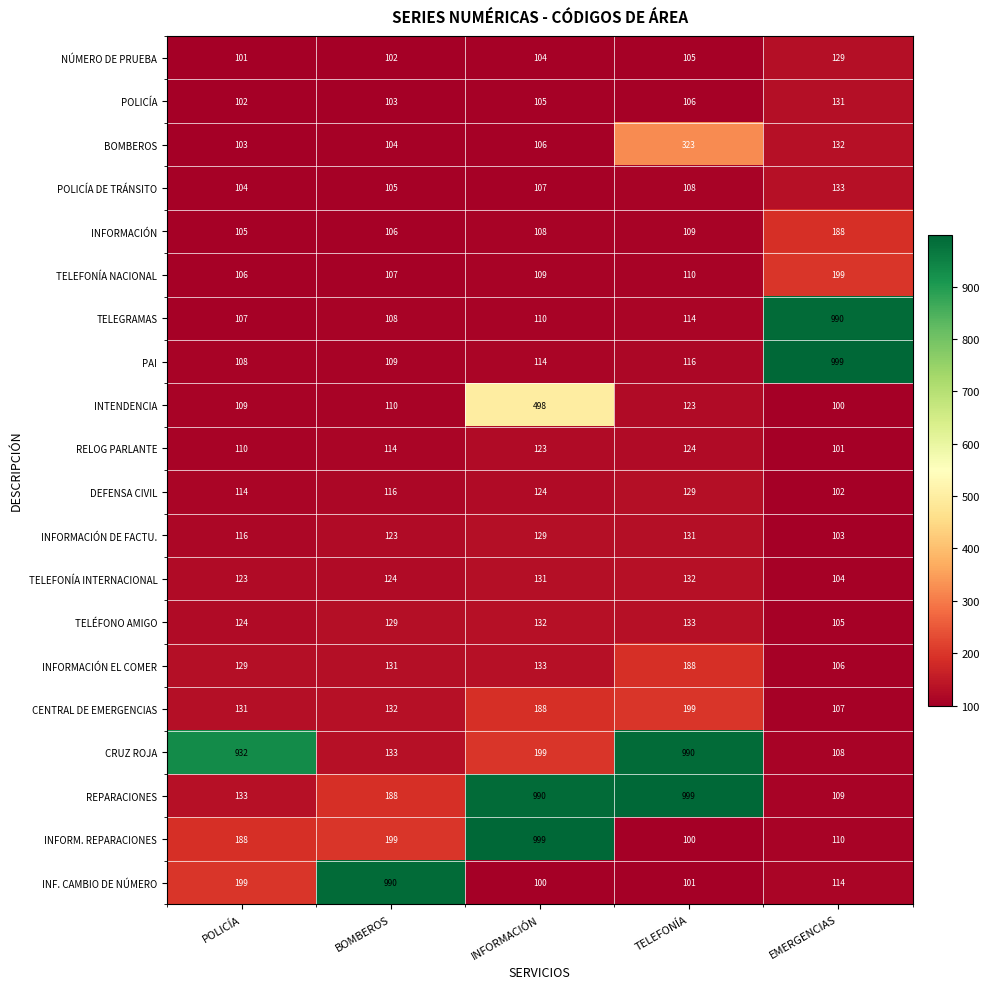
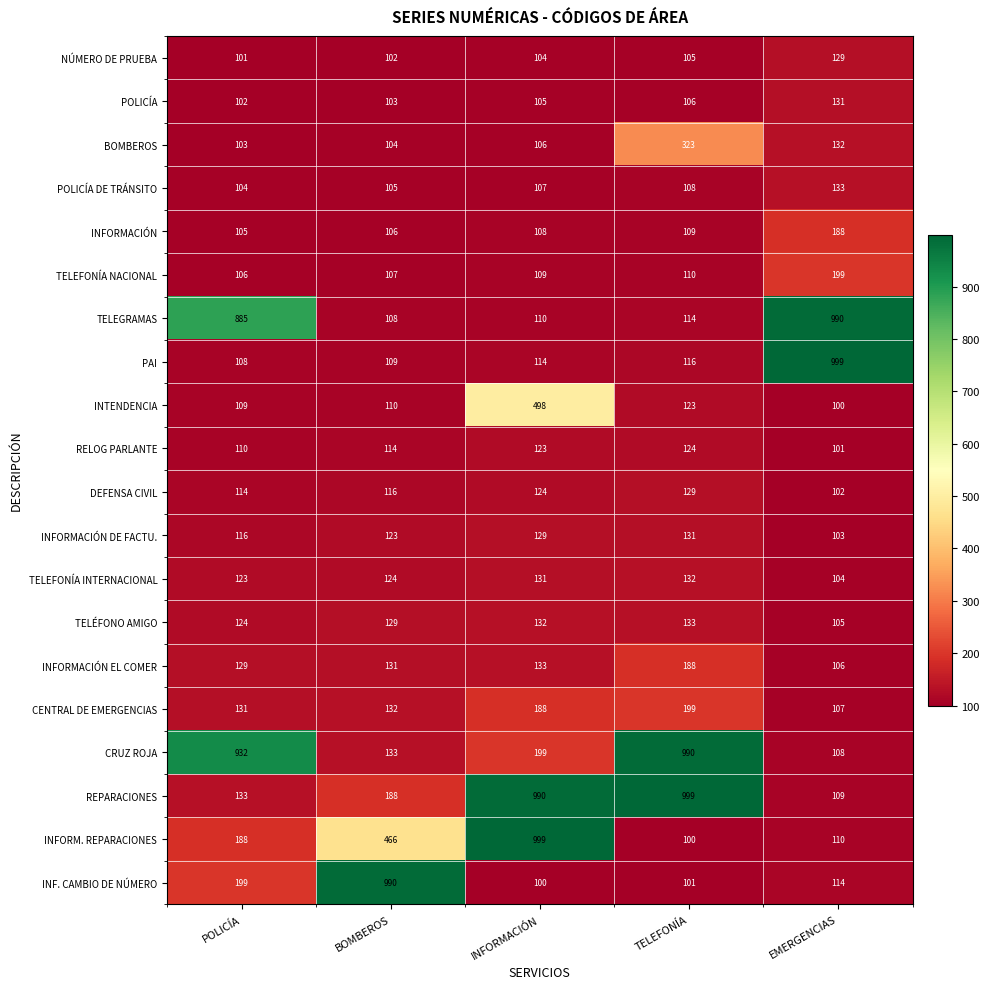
TELEGRAMAS, POLICÍA: 107 -> 885
INFORM. REPARACIONES, BOMBEROS: 199 -> 466
